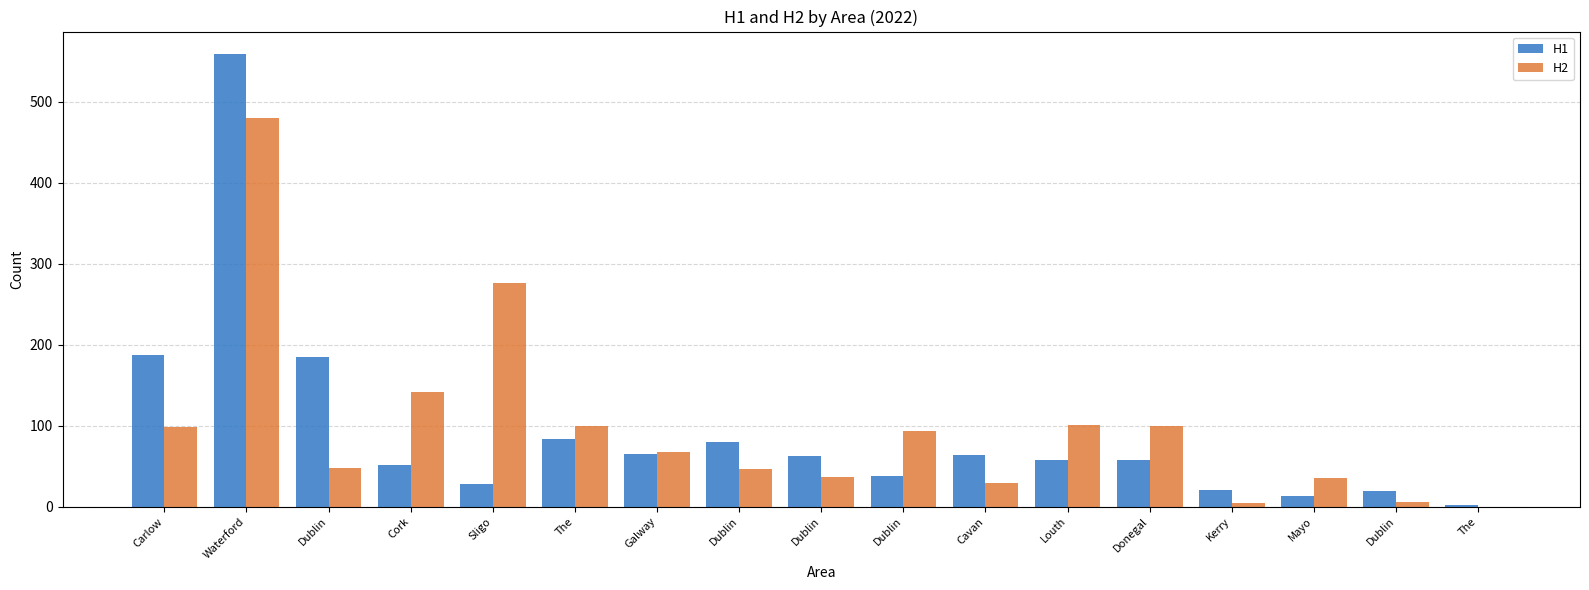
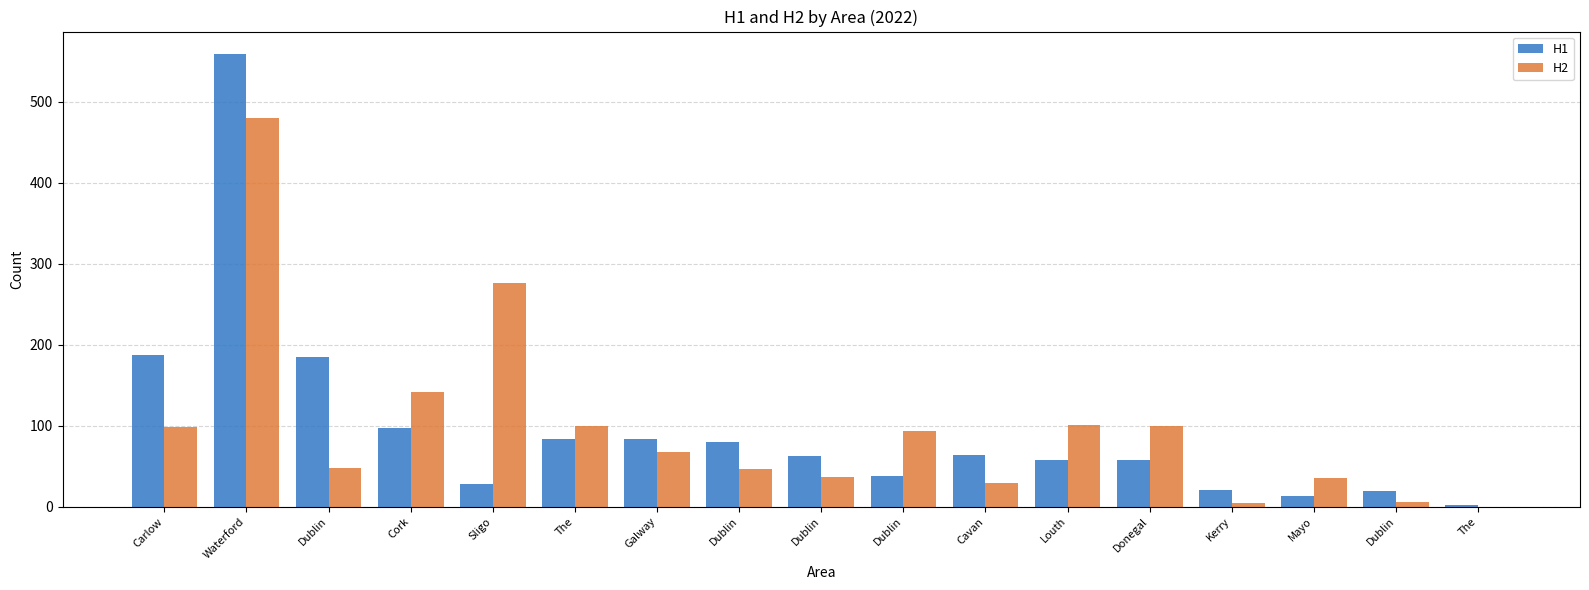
H1, Cork: 50 -> 100
H1, Galway: 70 -> 80
